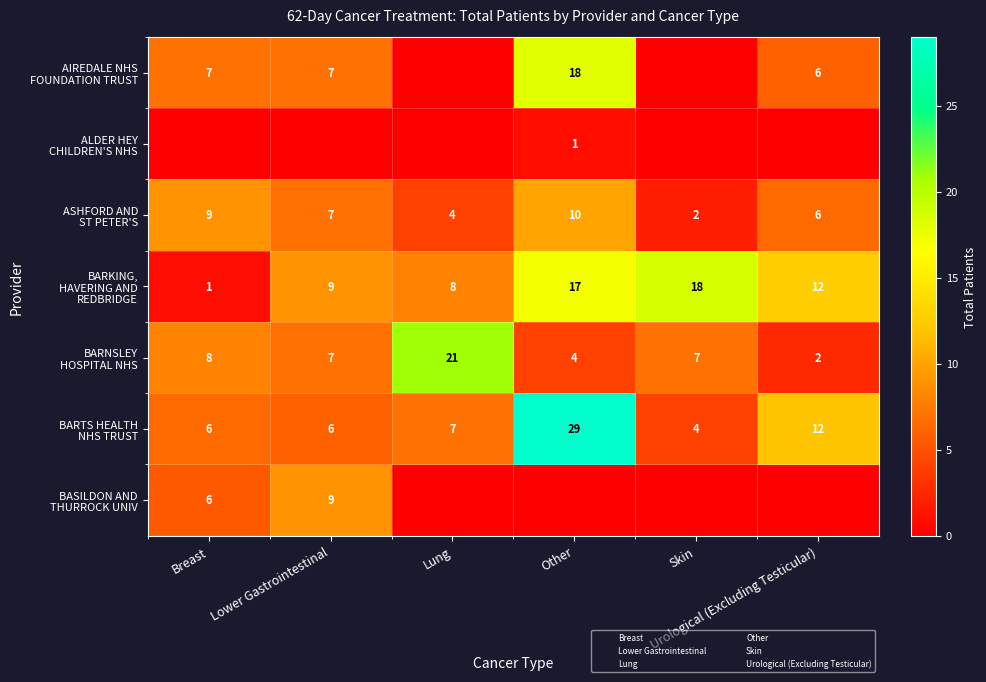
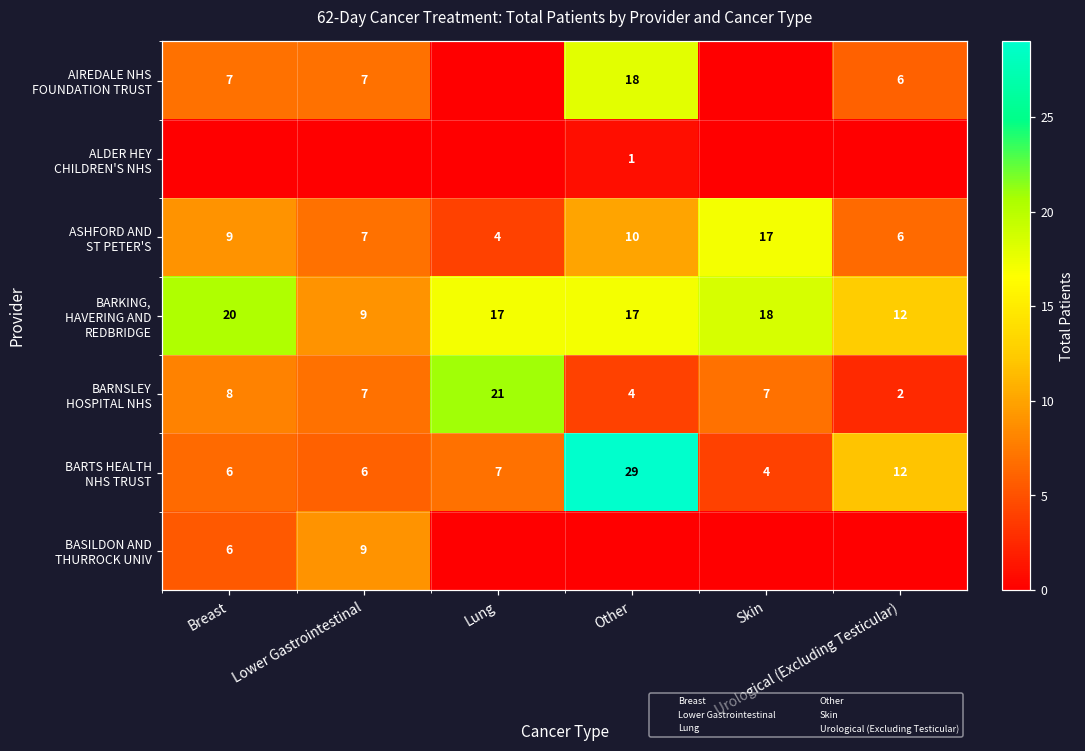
ASHFORD AND ST PETER'S, Skin: 2 -> 17
BARKING, HAVERING AND REDBRIDGE, Breast: 1 -> 20
BARKING, HAVERING AND REDBRIDGE, Lung: 8 -> 17
